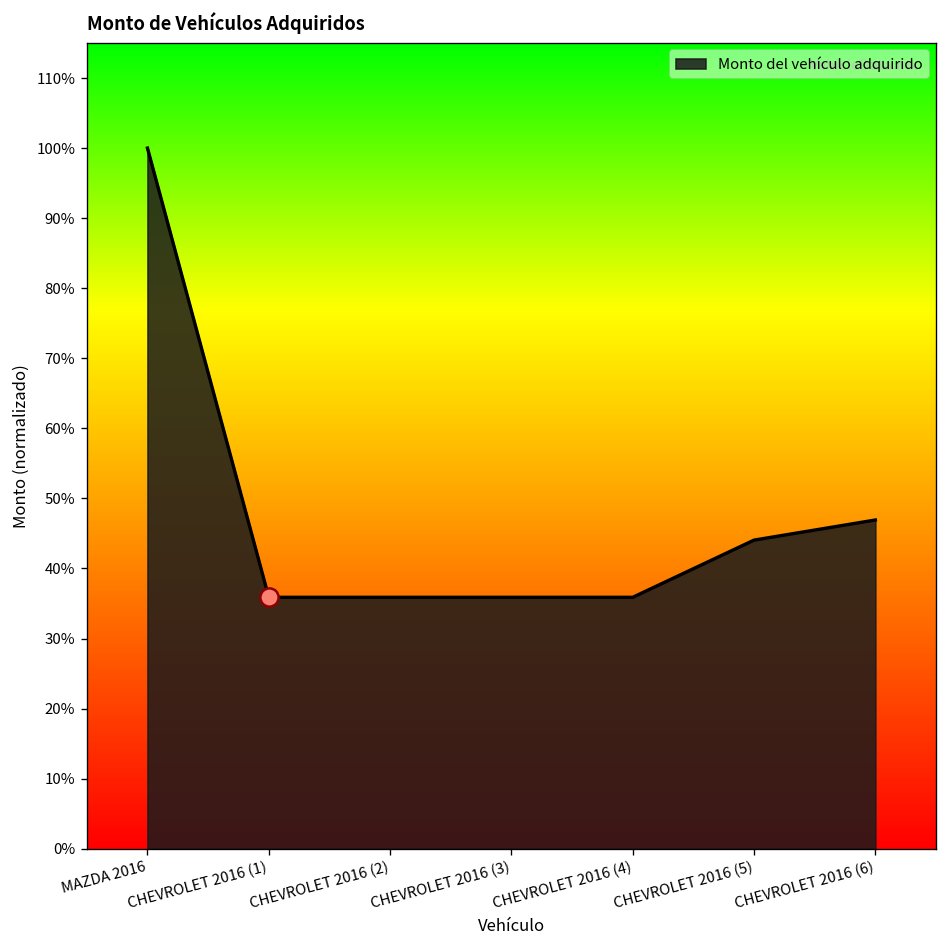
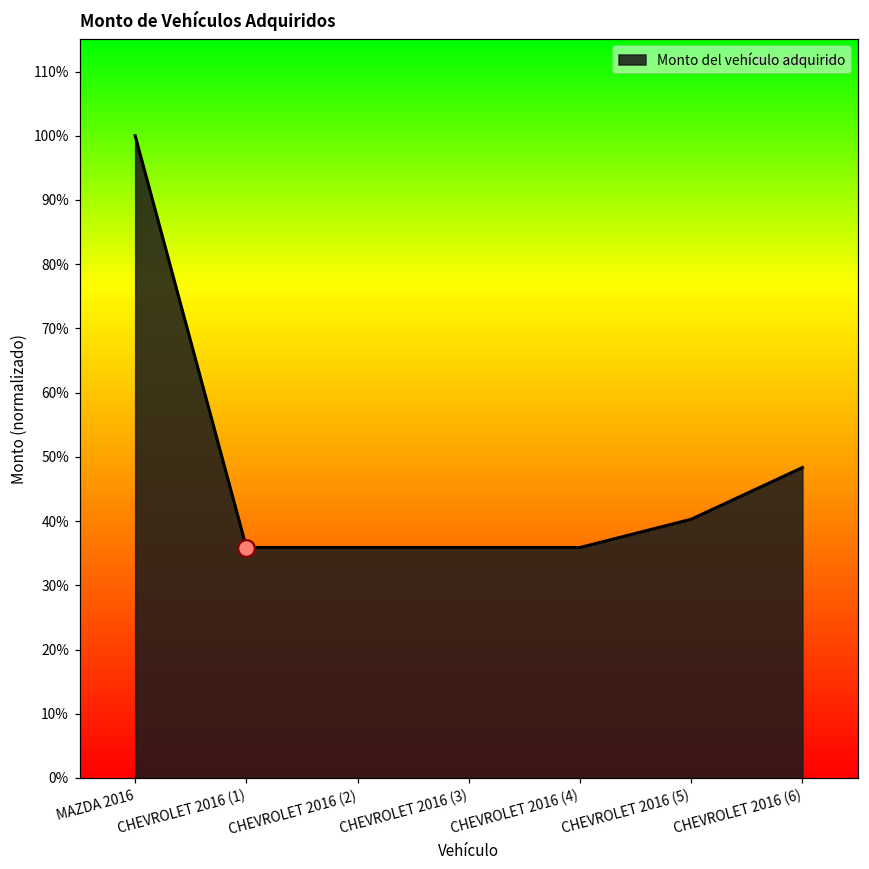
Monto del vehículo adquirido, CHEVROLET 2016 (5): 44% -> 40%
Monto del vehículo adquirido, CHEVROLET 2016 (6): 47% -> 48%
